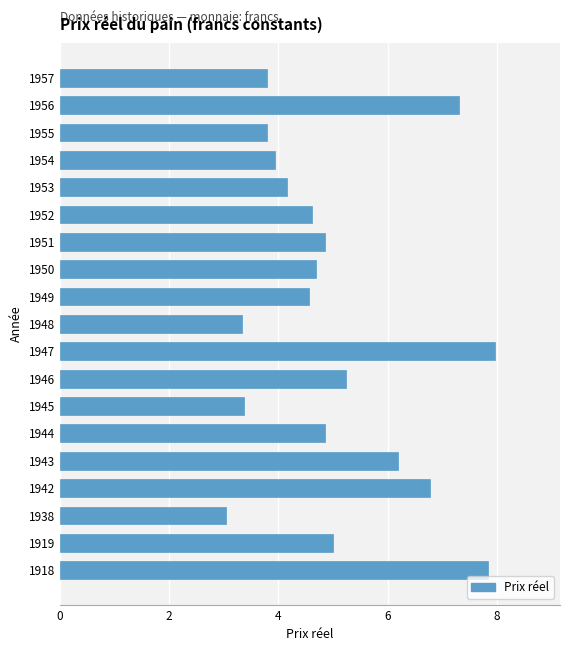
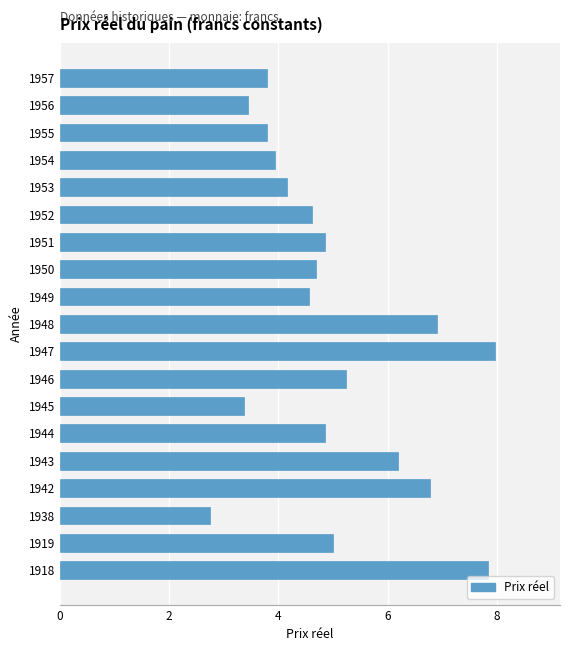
1956: 7.3 -> 3.4
1948: 3.3 -> 6.9
1938: 3.1 -> 2.7
